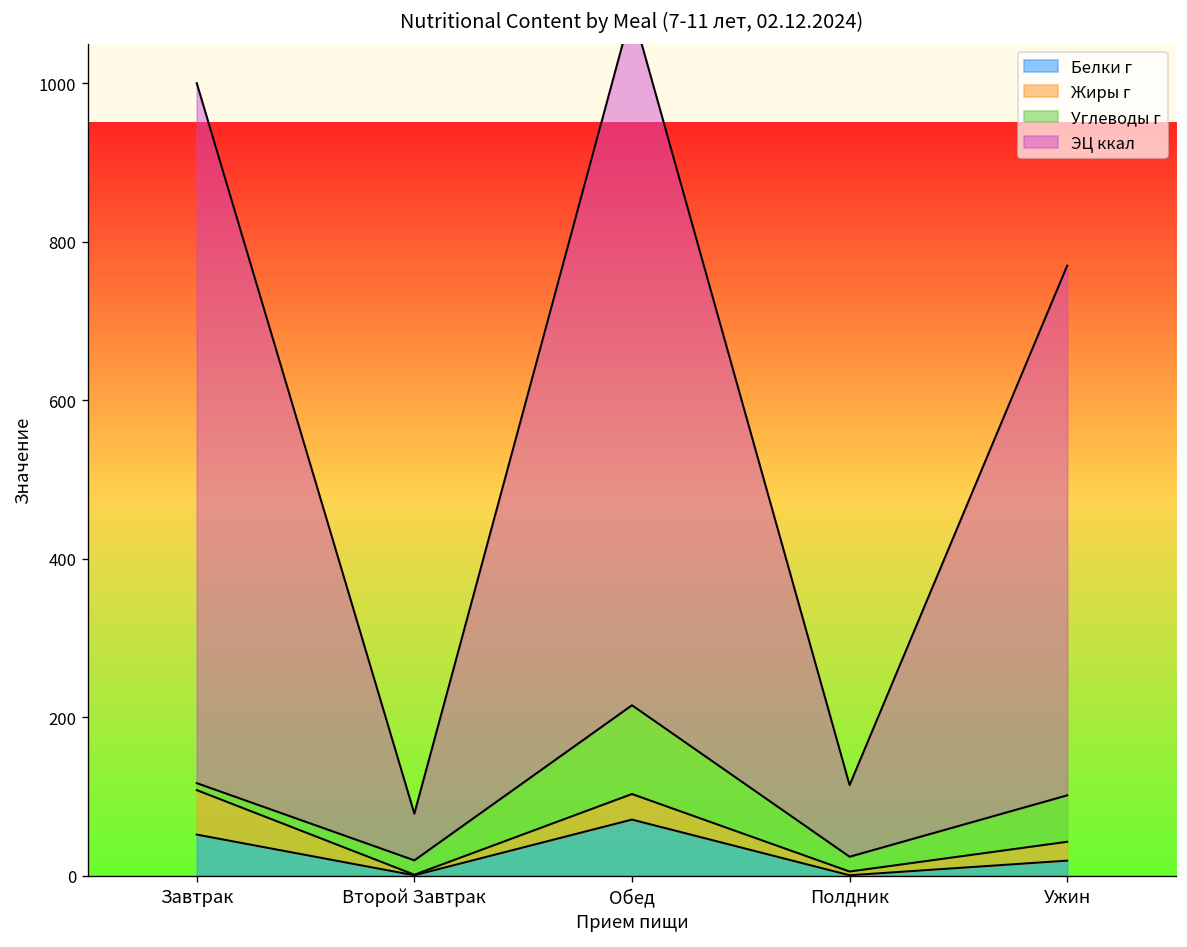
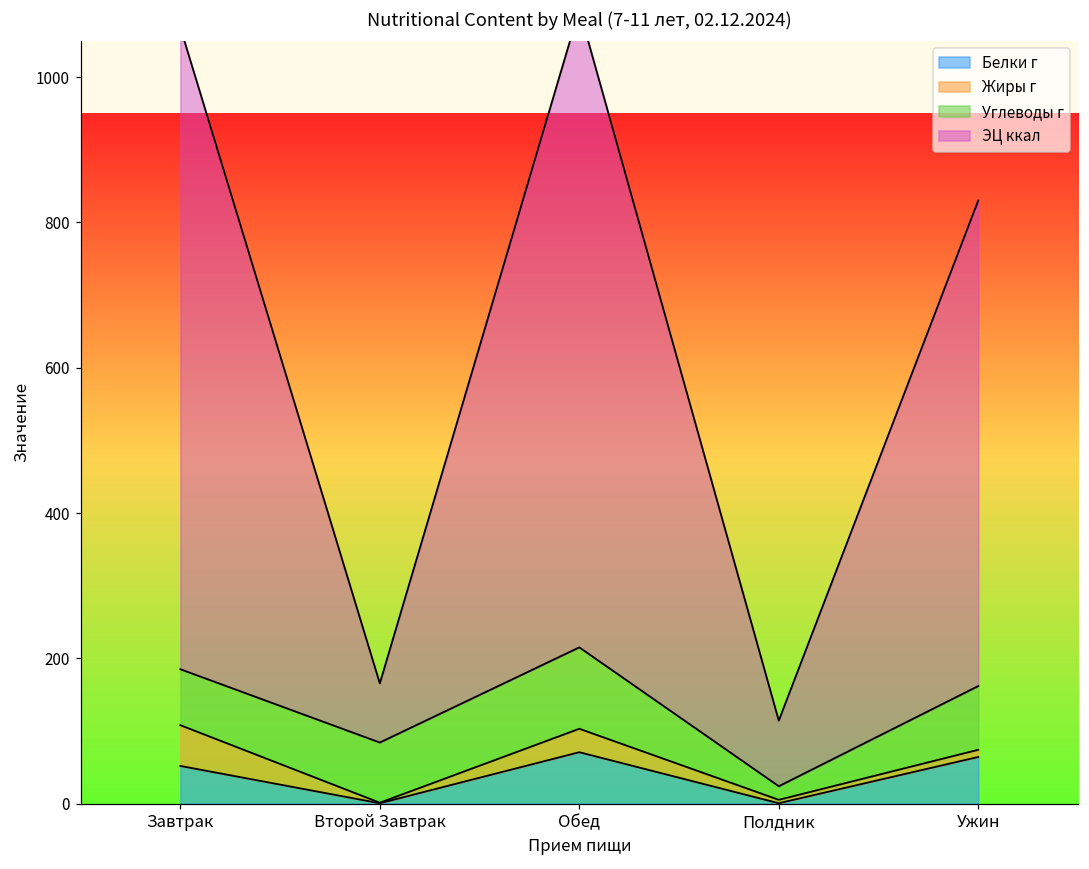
Углеводы г, Завтрак: 10 -> 80
Углеводы г, Второй Завтрак: 20 -> 80
ЭЦ ккал, Второй Завтрак: 60 -> 80
Белки г, Ужин: 20 -> 60
Жиры г, Ужин: 20 -> 10
Углеводы г, Ужин: 60 -> 90
